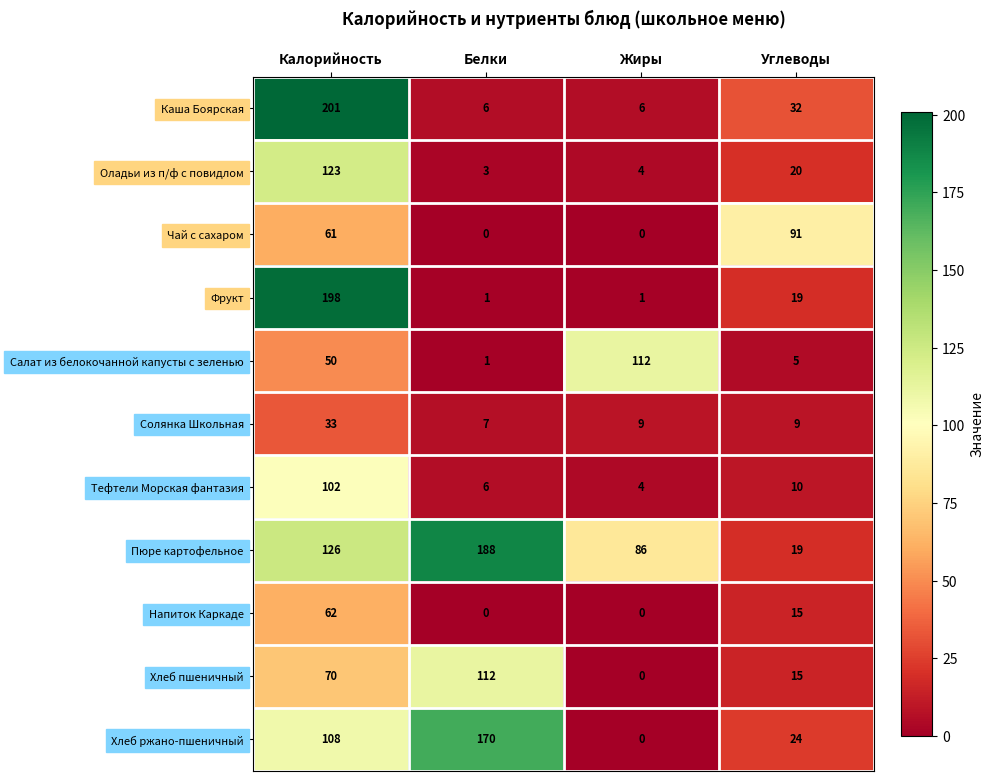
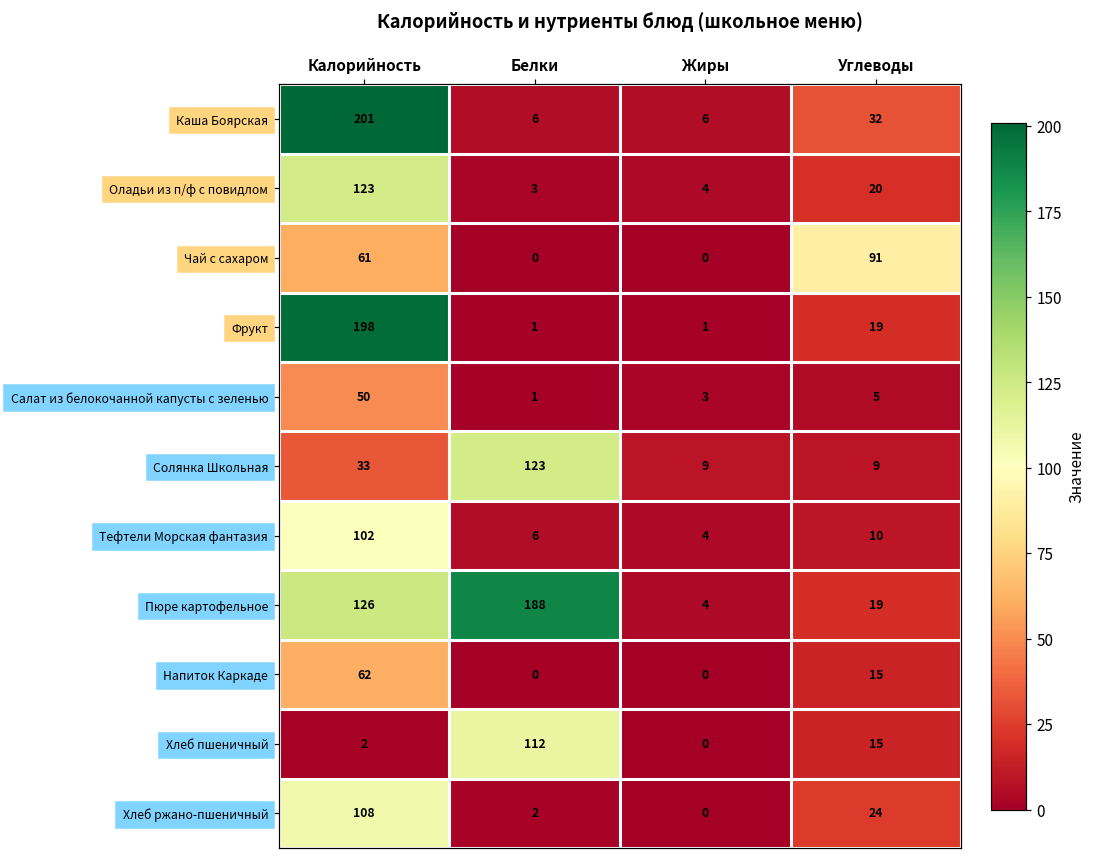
Салат из белокочанной капусты с зеленью, Жиры: 112 -> 3
Солянка Школьная, Белки: 7 -> 123
Пюре картофельное, Жиры: 86 -> 4
Хлеб пшеничный, Калорийность: 70 -> 2
Хлеб ржано-пшеничный, Белки: 170 -> 2
